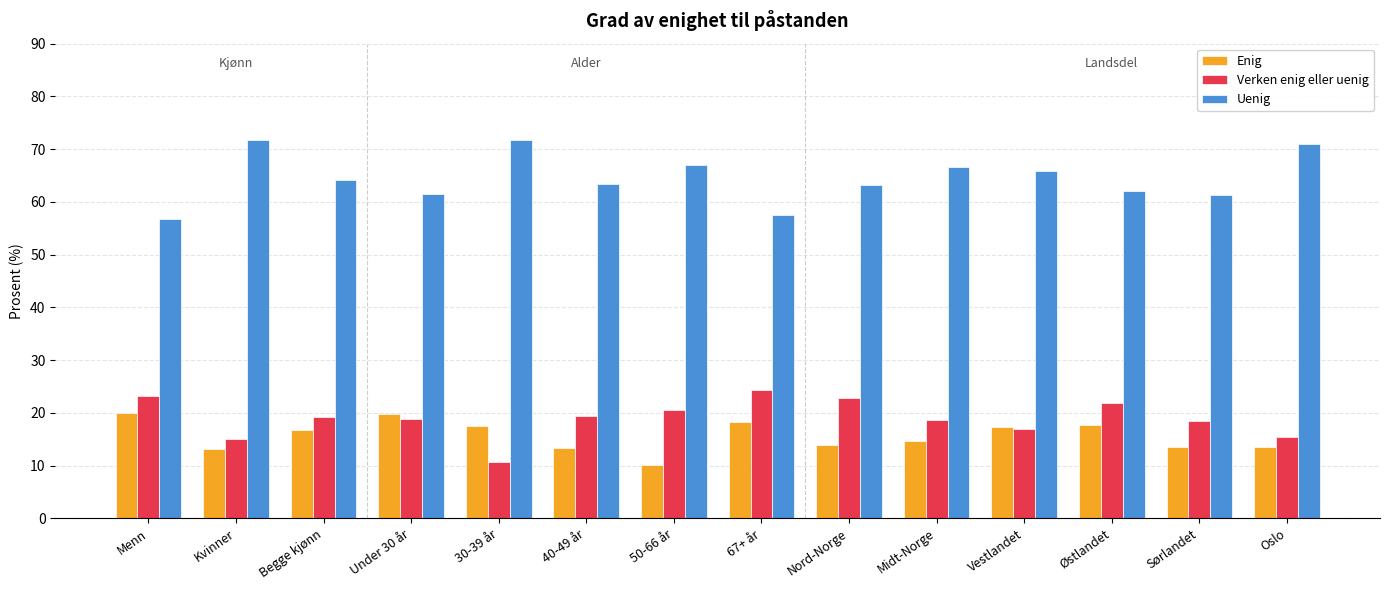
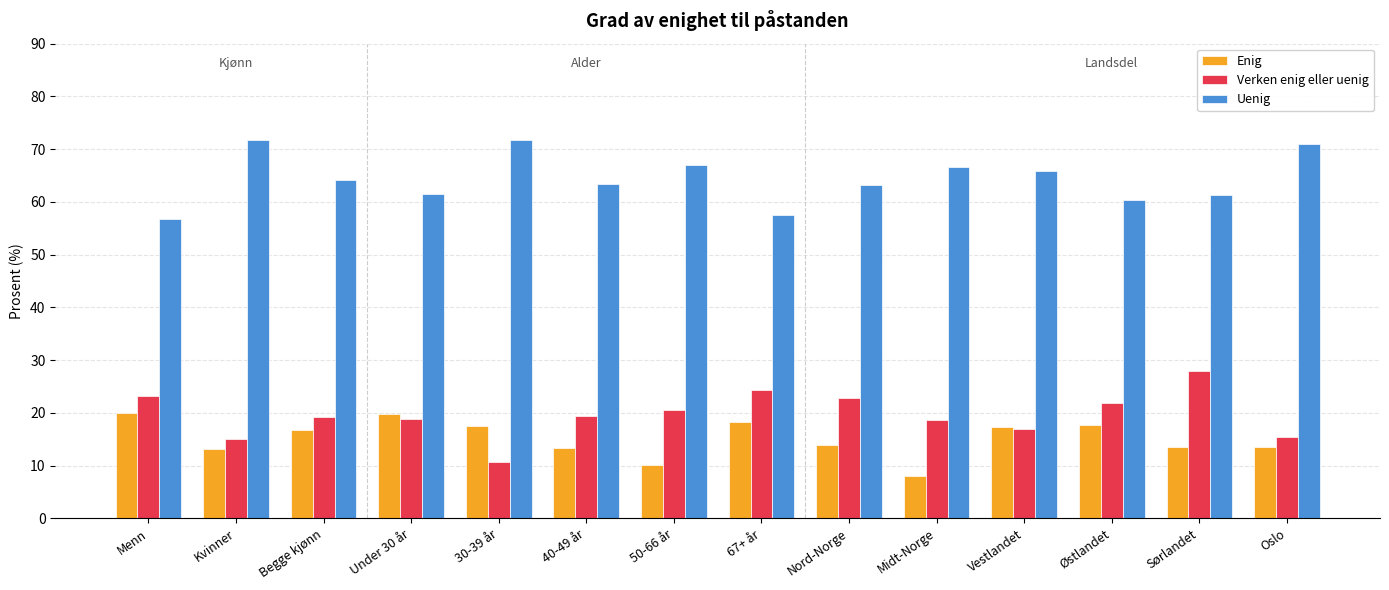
Enig, Midt-Norge: 15 -> 8
Uenig, Østlandet: 62 -> 60
Verken enig eller uenig, Sørlandet: 18 -> 28
